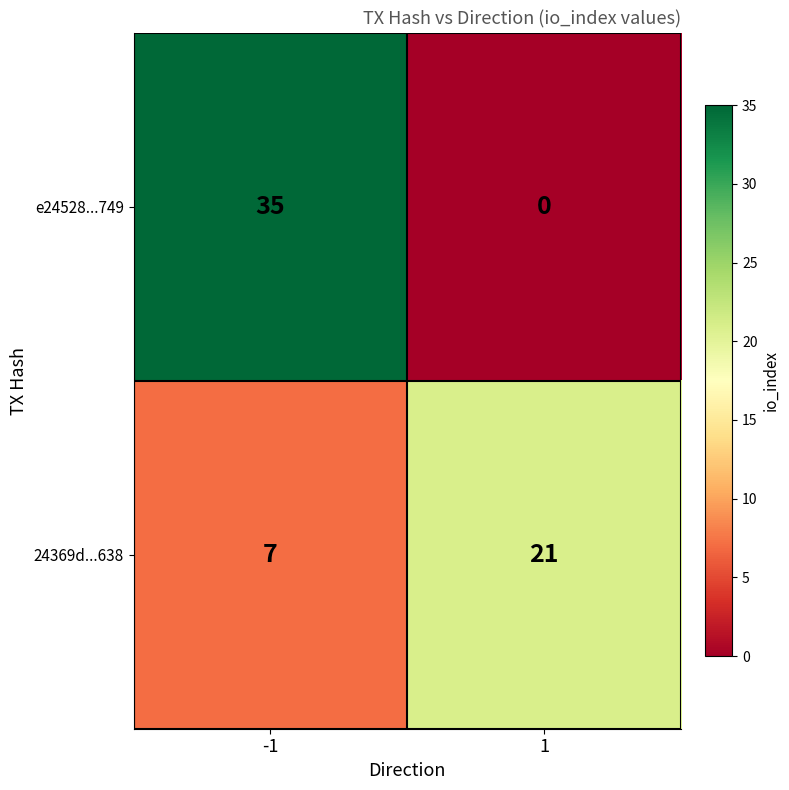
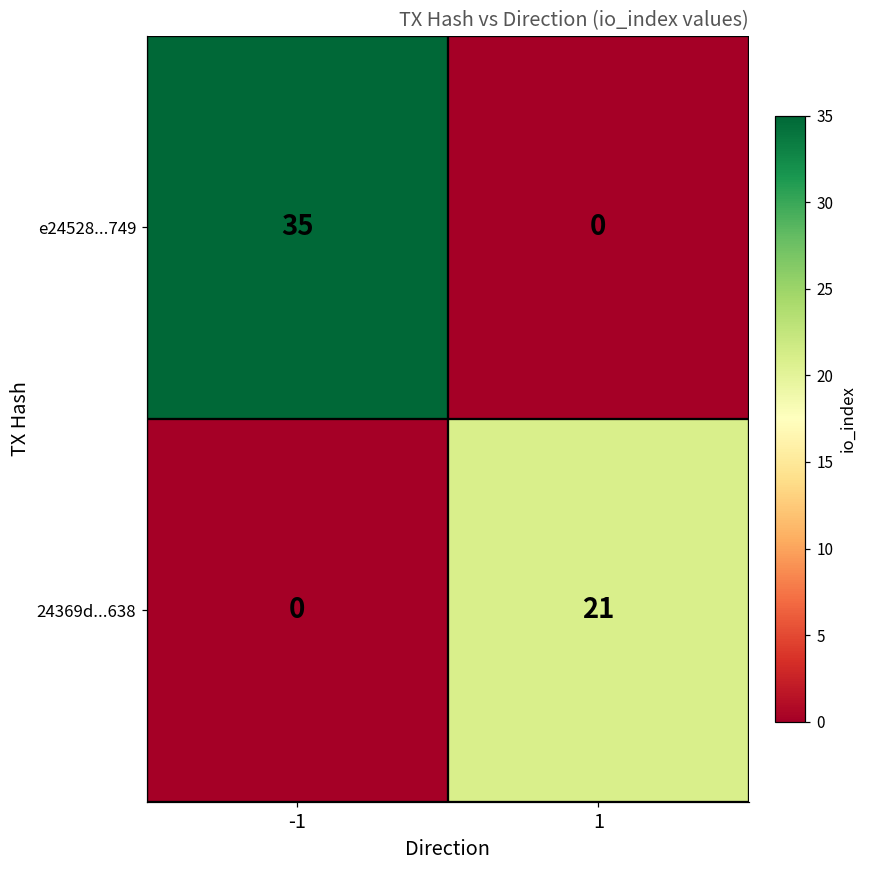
24369d...638, -1: 7 -> 0
